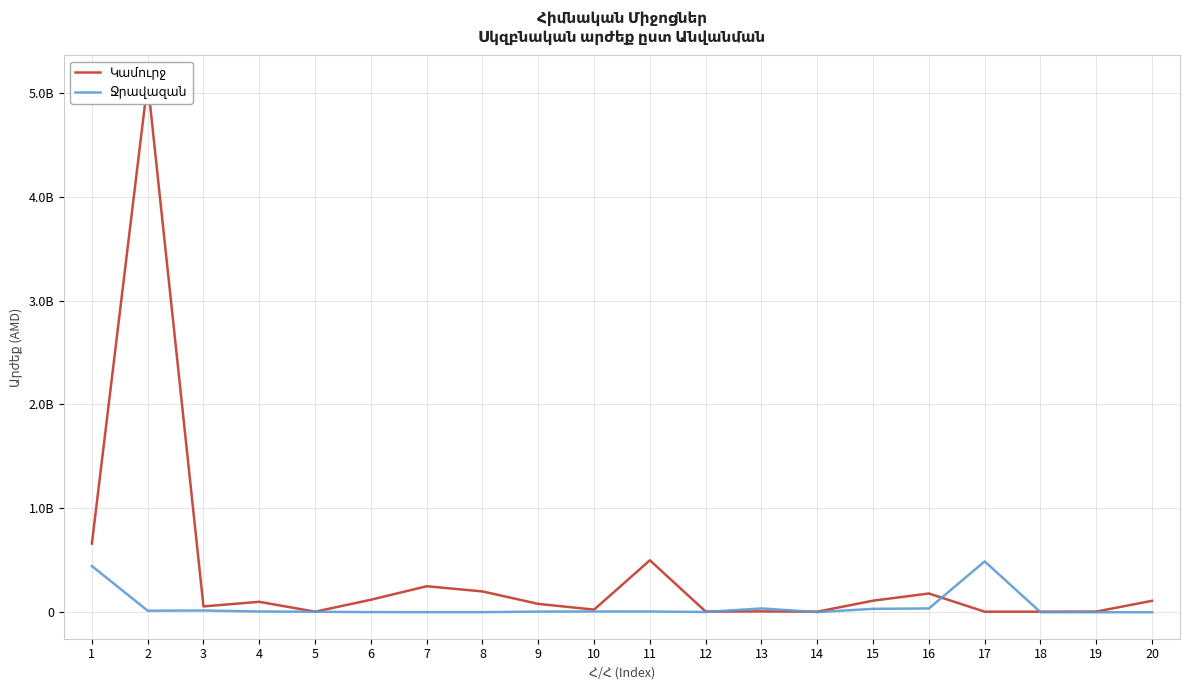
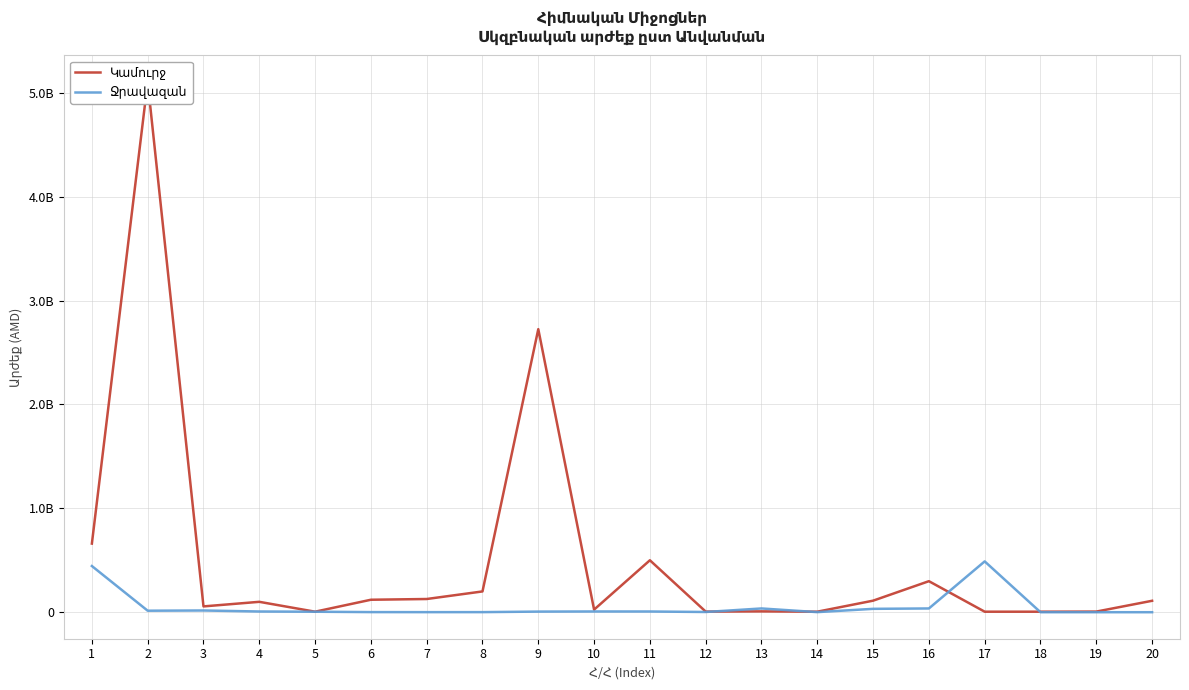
Կամուրջ, 7: 250000000 -> 130000000
Կամուրջ, 9: 80000000 -> 2720000000
Կամուրջ, 16: 180000000 -> 300000000
